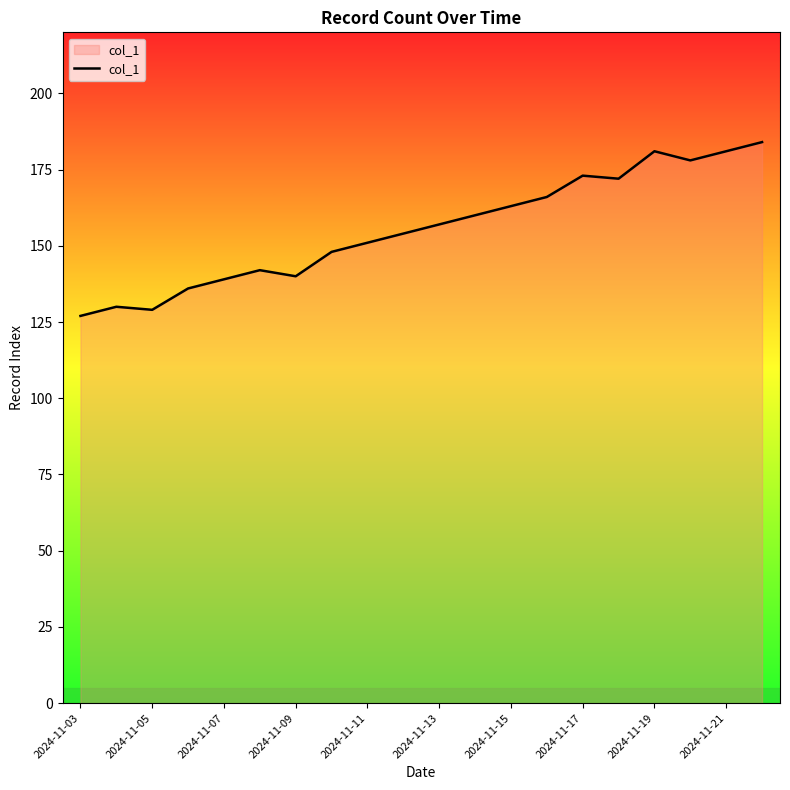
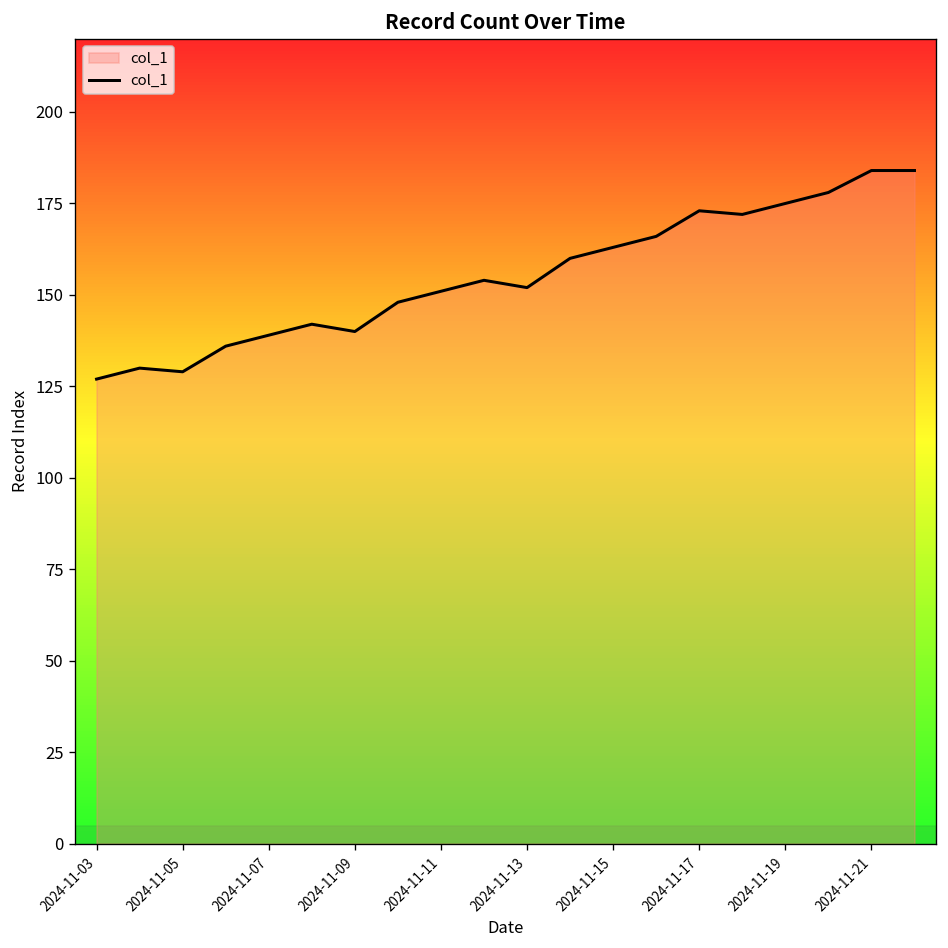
2024-11-13: 157 -> 152
2024-11-19: 181 -> 175
2024-11-21: 181 -> 184
